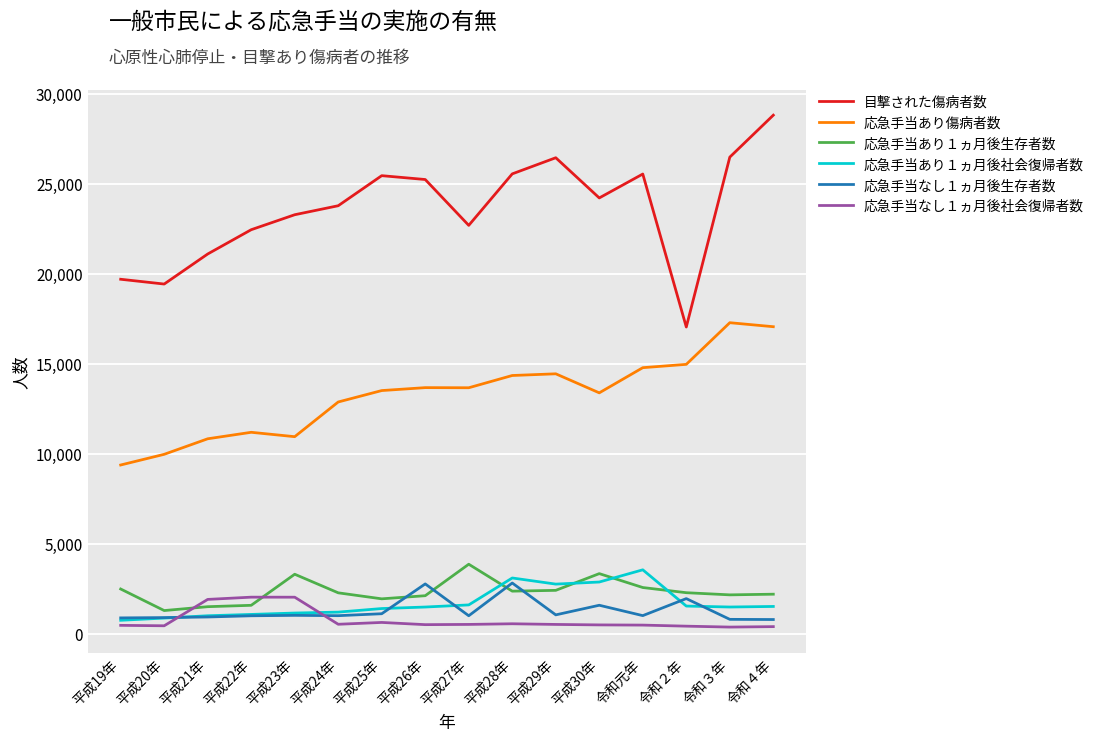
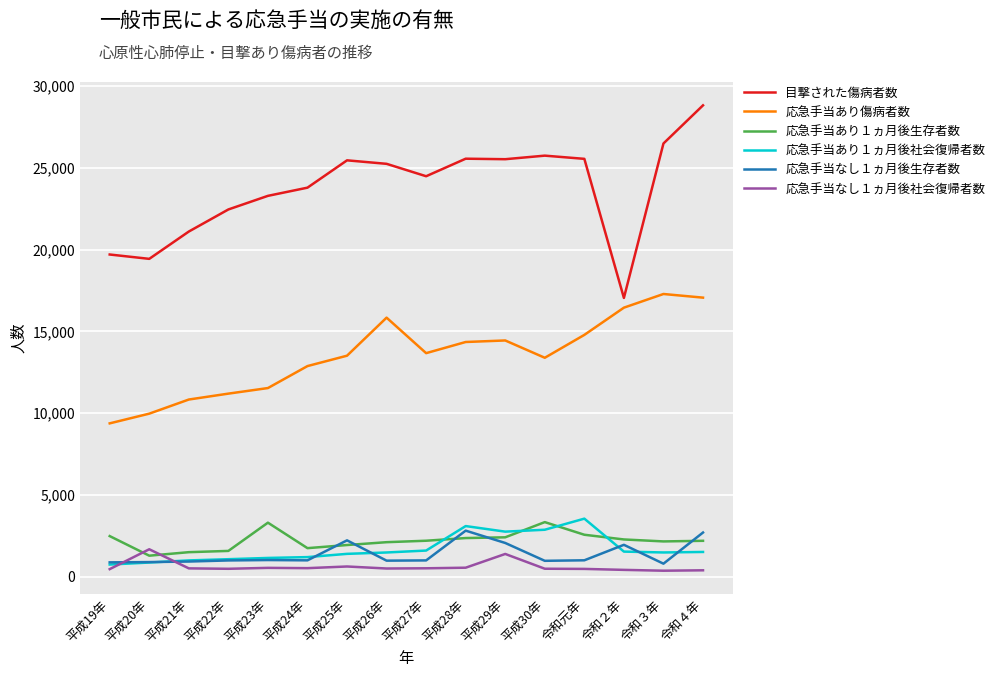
応急手当なし１ヵ月後社会復帰者数, 平成20年: 400 -> 1,700
応急手当なし１ヵ月後社会復帰者数, 平成21年: 1,900 -> 500
応急手当なし１ヵ月後社会復帰者数, 平成22年: 2,000 -> 500
応急手当あり傷病者数, 平成23年: 11,000 -> 11,500
応急手当なし１ヵ月後社会復帰者数, 平成23年: 2,000 -> 500
応急手当あり１ヵ月後生存者数, 平成24年: 2,300 -> 1,700
応急手当なし１ヵ月後生存者数, 平成25年: 1,100 -> 2,200
応急手当あり傷病者数, 平成26年: 13,700 -> 15,800
応急手当なし１ヵ月後生存者数, 平成26年: 2,800 -> 1,000
目撃された傷病者数, 平成27年: 22,700 -> 24,500
応急手当あり１ヵ月後生存者数, 平成27年: 3,900 -> 2,200
目撃された傷病者数, 平成29年: 26,500 -> 25,500
応急手当なし１ヵ月後生存者数, 平成29年: 1,000 -> 2,100
応急手当なし１ヵ月後社会復帰者数, 平成29年: 500 -> 1,400
目撃された傷病者数, 平成30年: 24,200 -> 25,800
応急手当なし１ヵ月後生存者数, 平成30年: 1,600 -> 1,000
応急手当あり傷病者数, 令和２年: 15,000 -> 16,500
応急手当なし１ヵ月後生存者数, 令和４年: 800 -> 2,700
